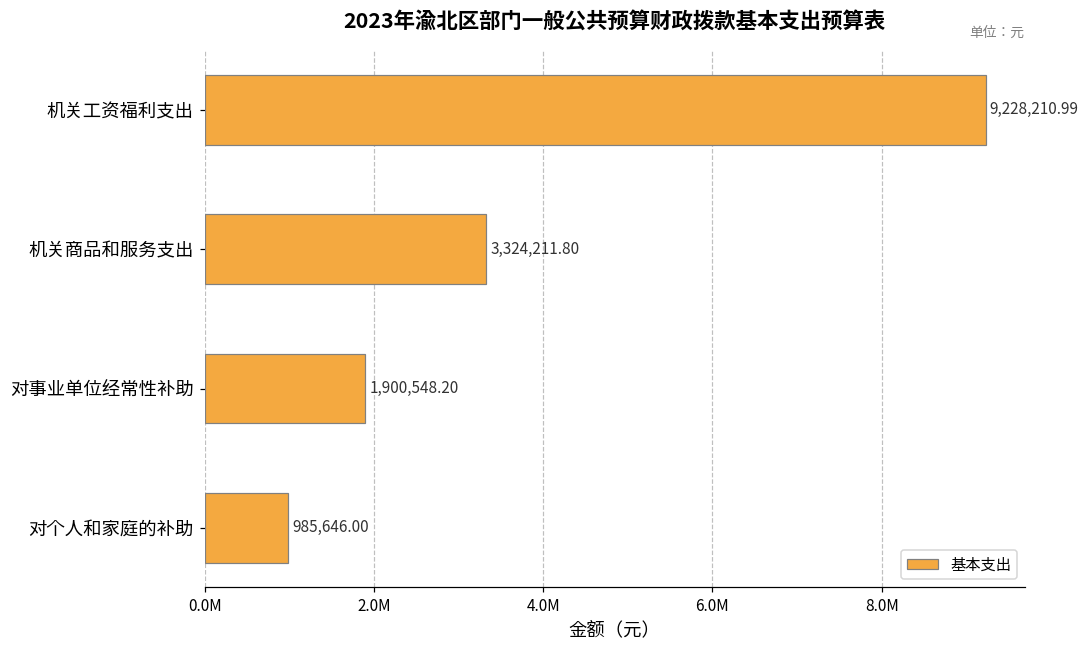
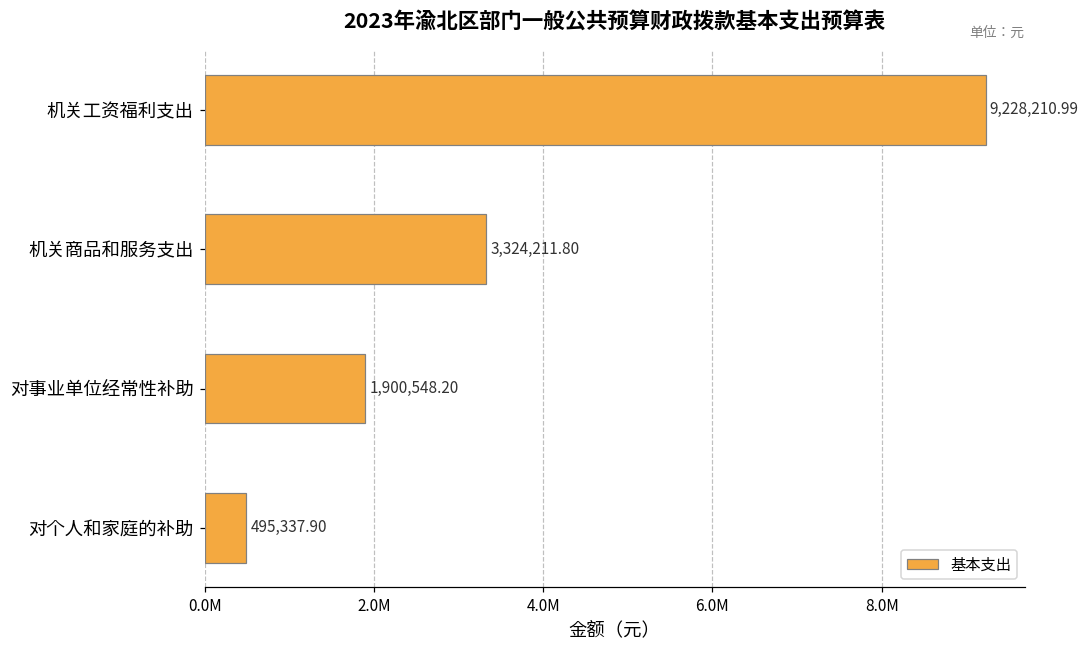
对个人和家庭的补助: 985,646.00 -> 495,337.90
